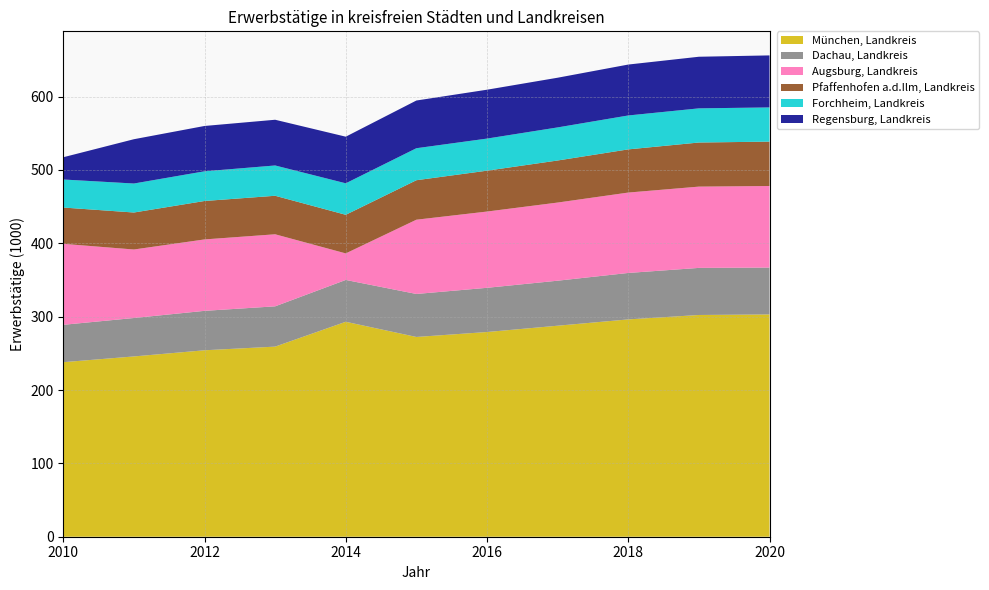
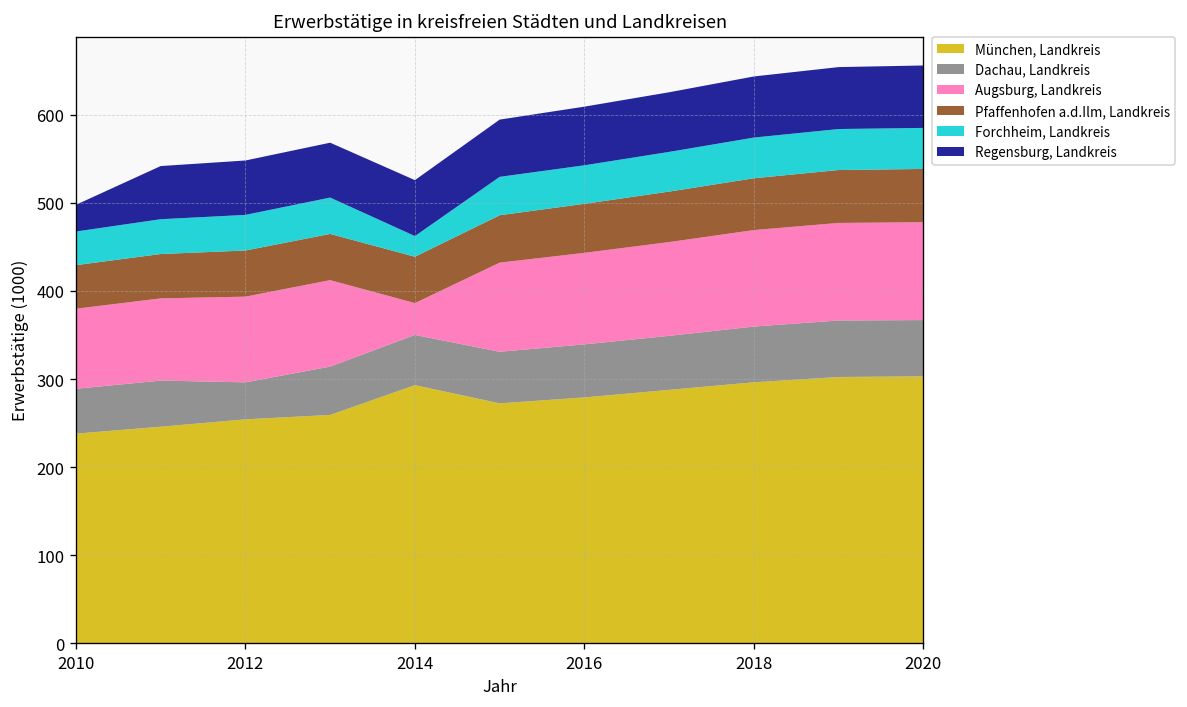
Augsburg, Landkreis, 2010: 110 -> 90
Dachau, Landkreis, 2012: 50 -> 40
Forchheim, Landkreis, 2014: 40 -> 20
